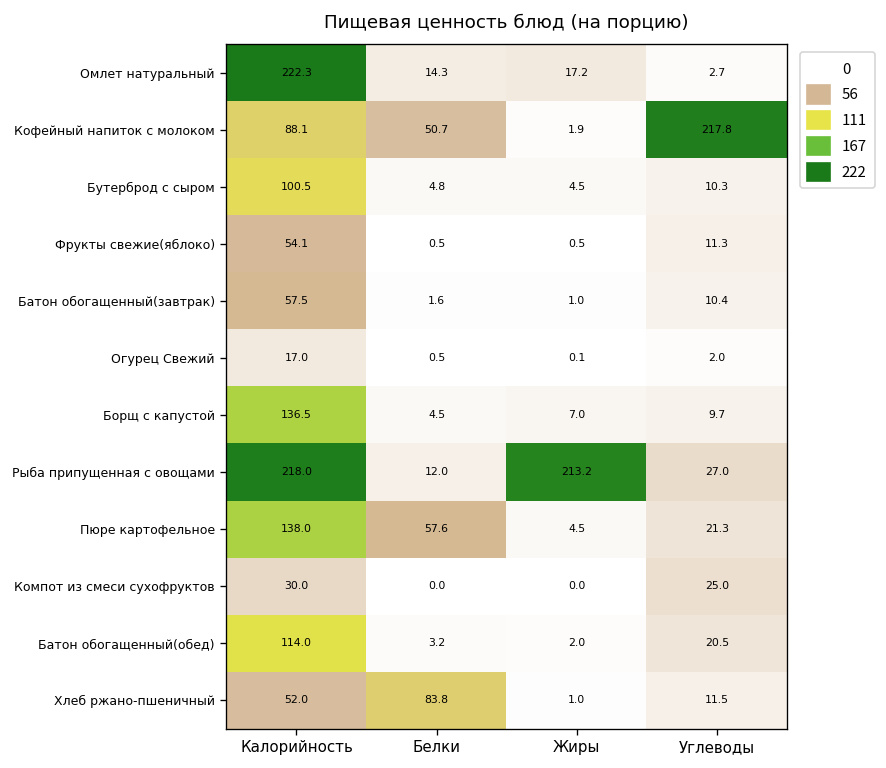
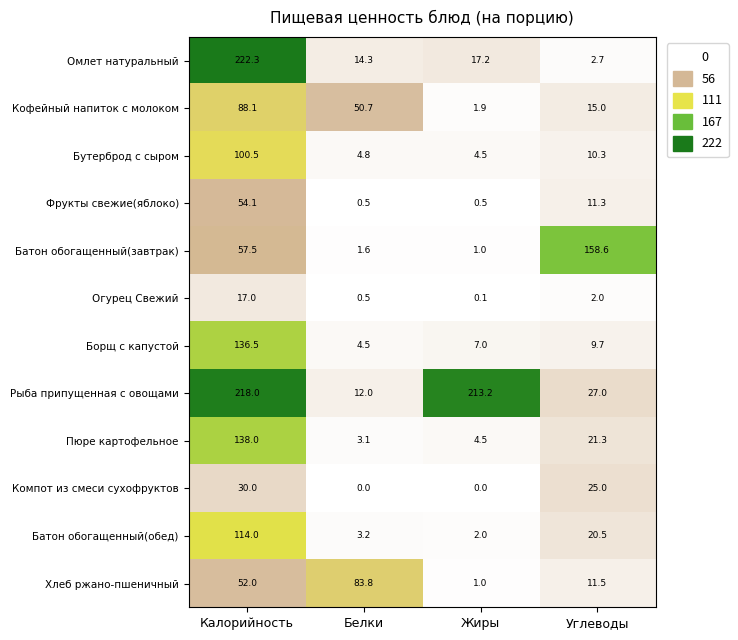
Кофейный напиток с молоком, Углеводы: 217.8 -> 15.0
Батон обогащенный(завтрак), Углеводы: 10.4 -> 158.6
Пюре картофельное, Белки: 57.6 -> 3.1
